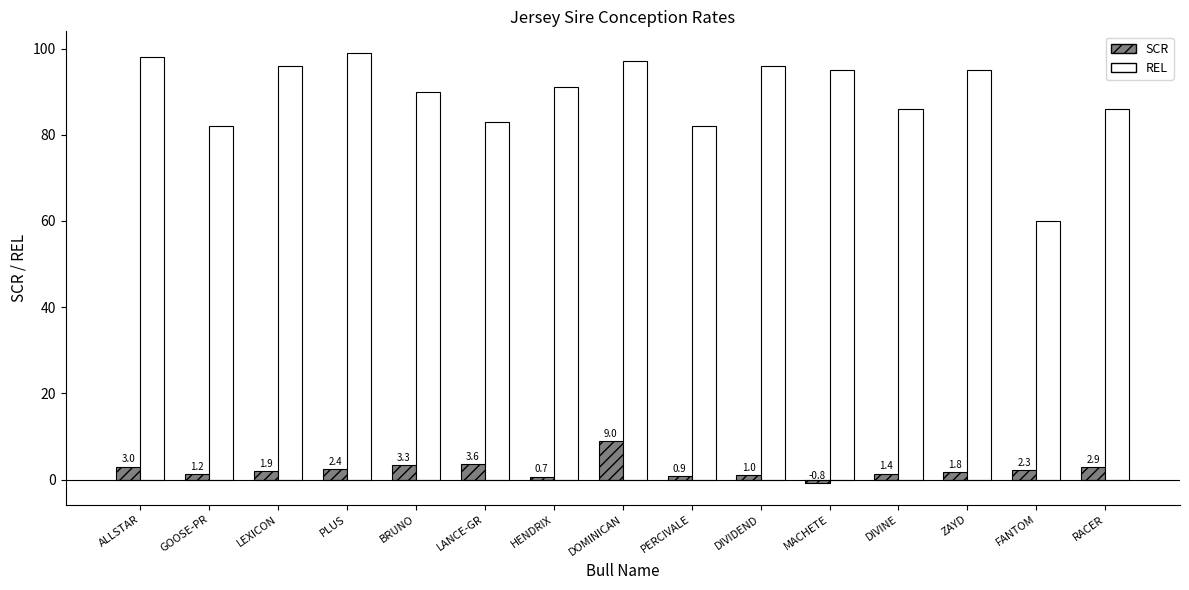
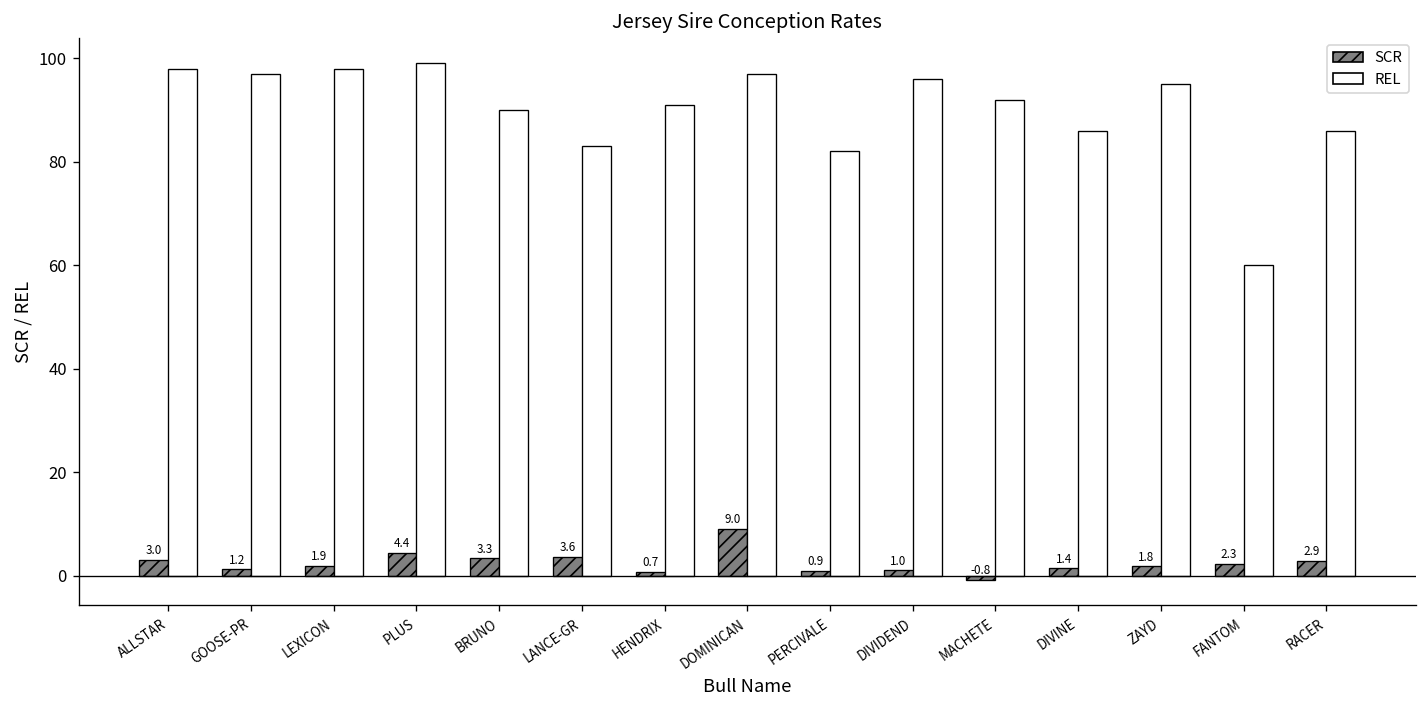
REL, GOOSE-PR: 82 -> 97
REL, LEXICON: 96 -> 98
SCR, PLUS: 2.4 -> 4.4
REL, MACHETE: 95 -> 92
